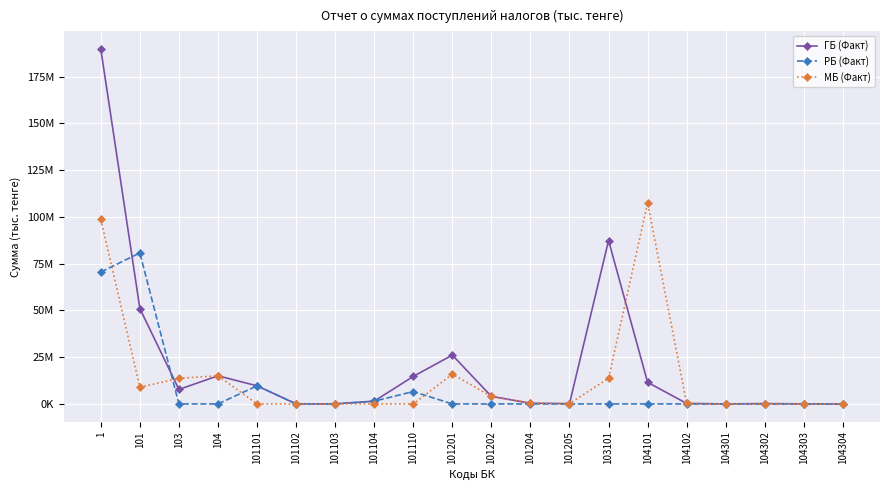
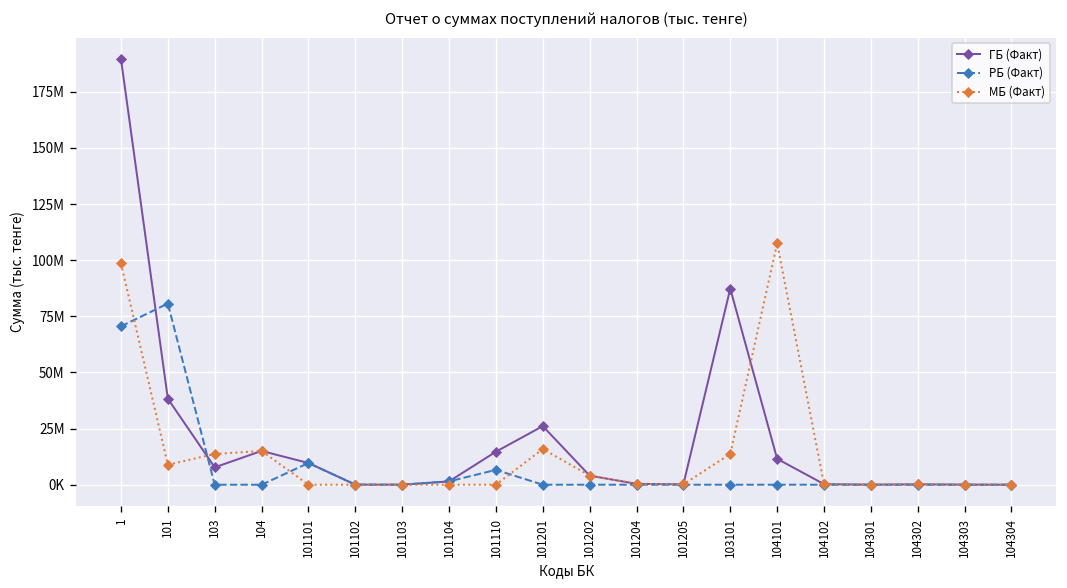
ГБ (Факт), 101: 51000000 -> 38000000
